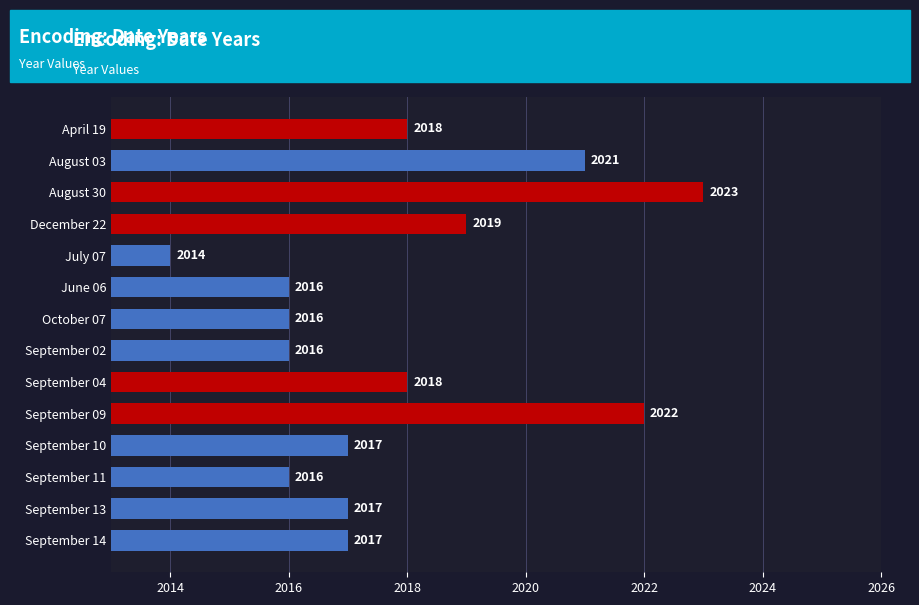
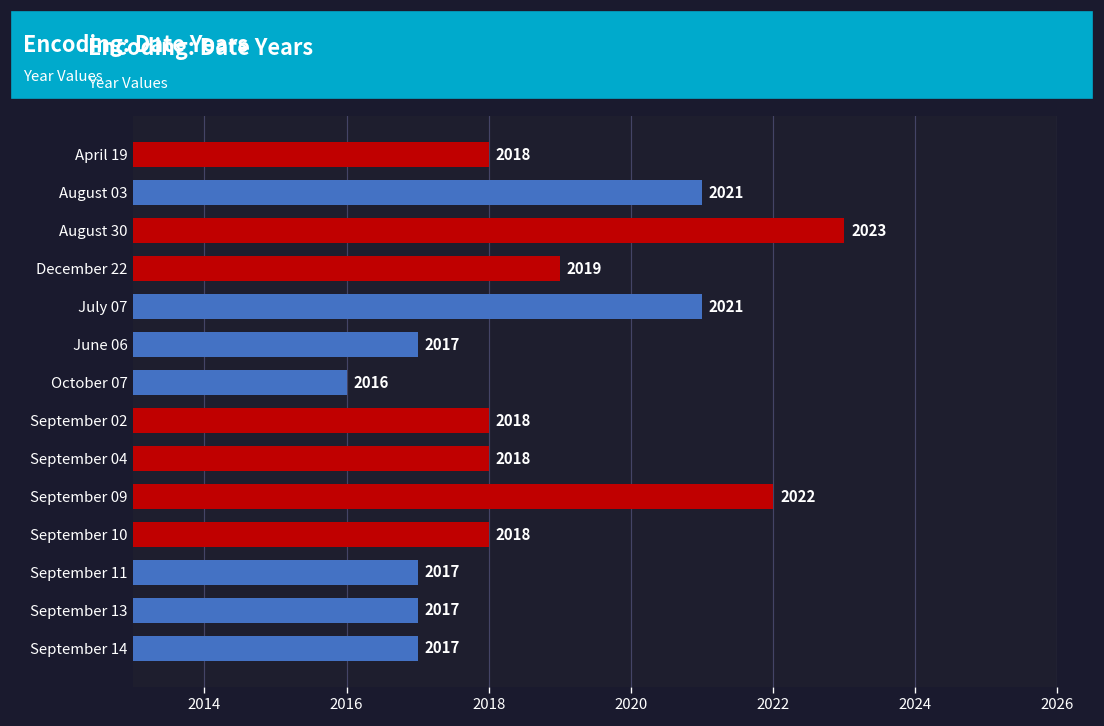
July 07: 2014 -> 2021
June 06: 2016 -> 2017
September 02: 2016 -> 2018
September 10: 2017 -> 2018
September 11: 2016 -> 2017
